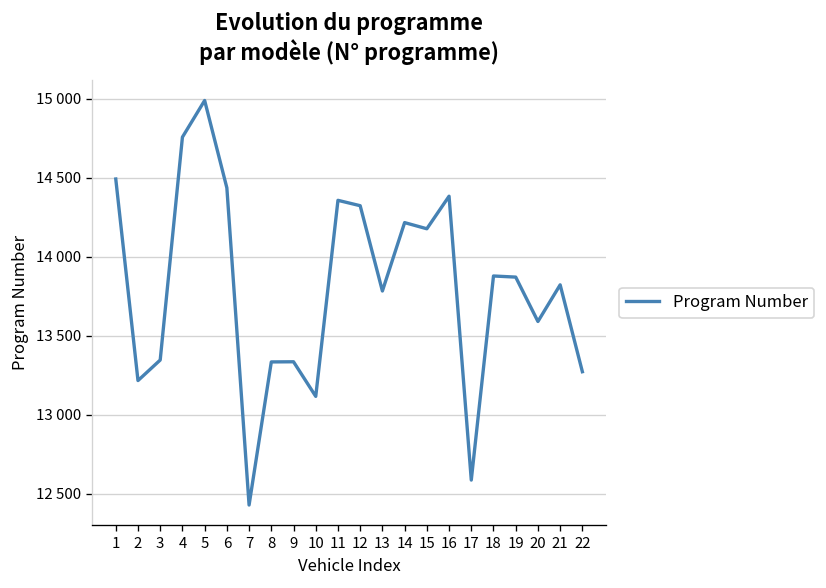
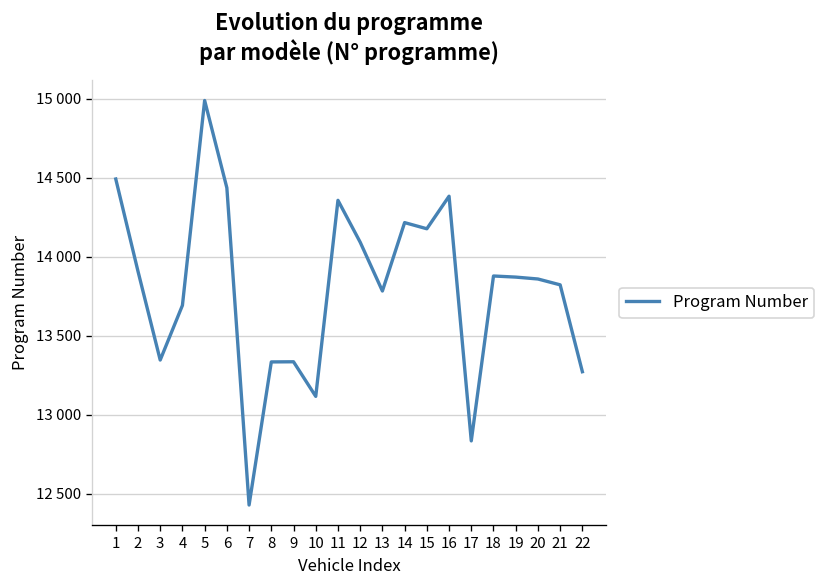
2: 13220 -> 13910
4: 14760 -> 13690
12: 14320 -> 14090
17: 12590 -> 12830
20: 13590 -> 13860
